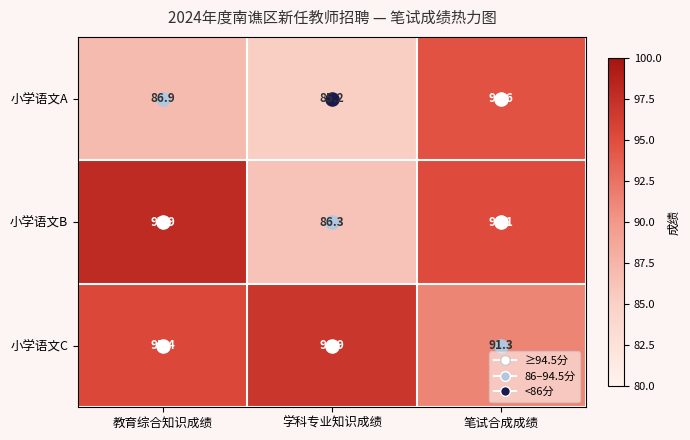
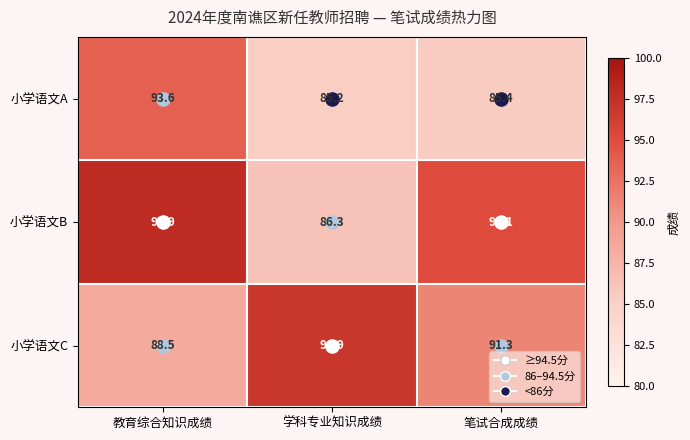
小学语文A, 教育综合知识成绩: 86.9 -> 93.6
小学语文A, 笔试合成成绩: 94.6 -> 85.4
小学语文C, 教育综合知识成绩: 95.4 -> 88.5
